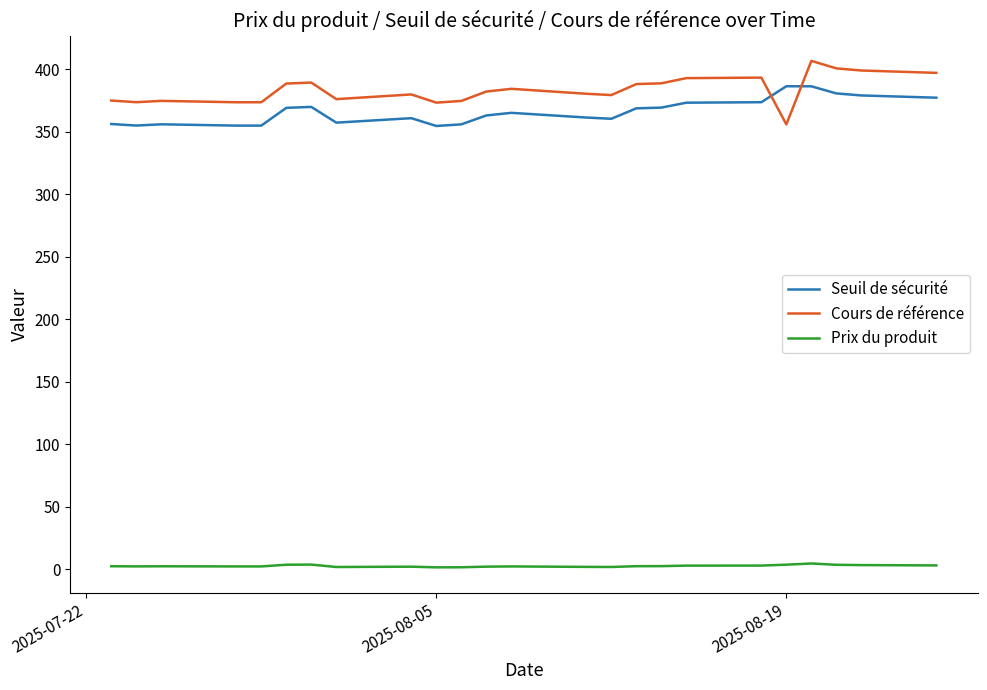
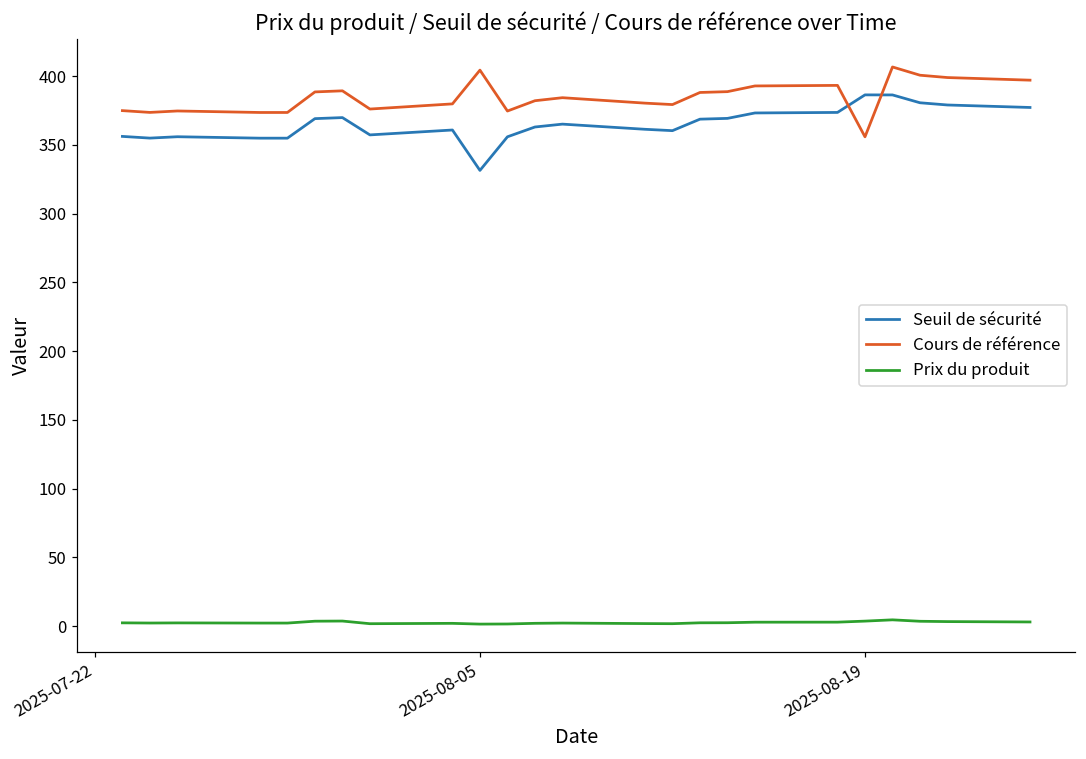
Seuil de sécurité, 2025-08-05: 355 -> 331
Cours de référence, 2025-08-05: 373 -> 404
